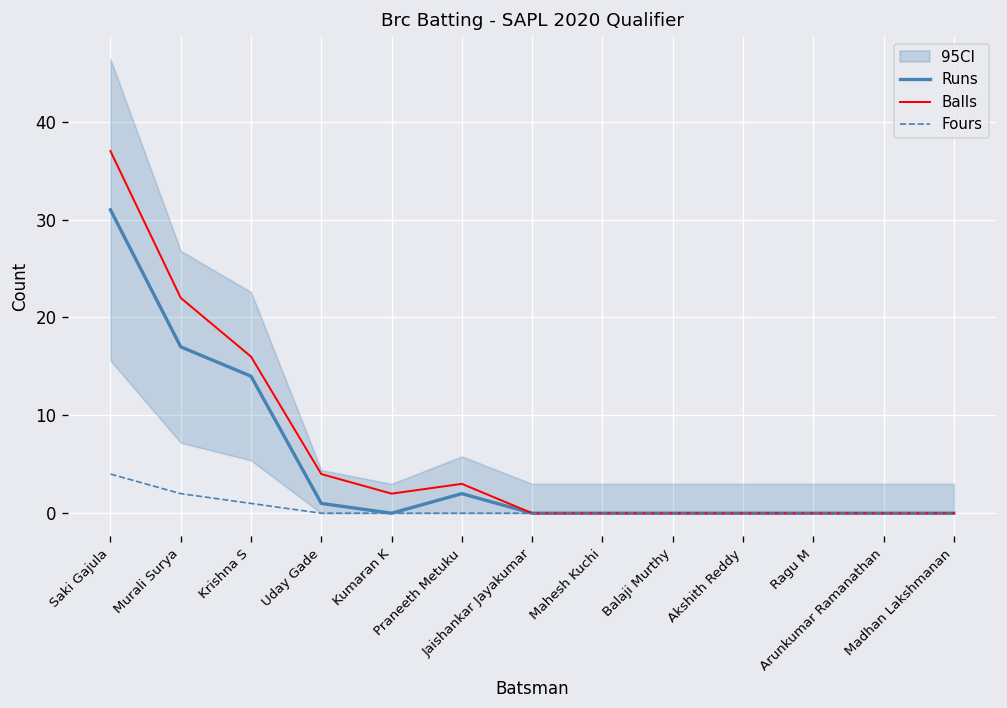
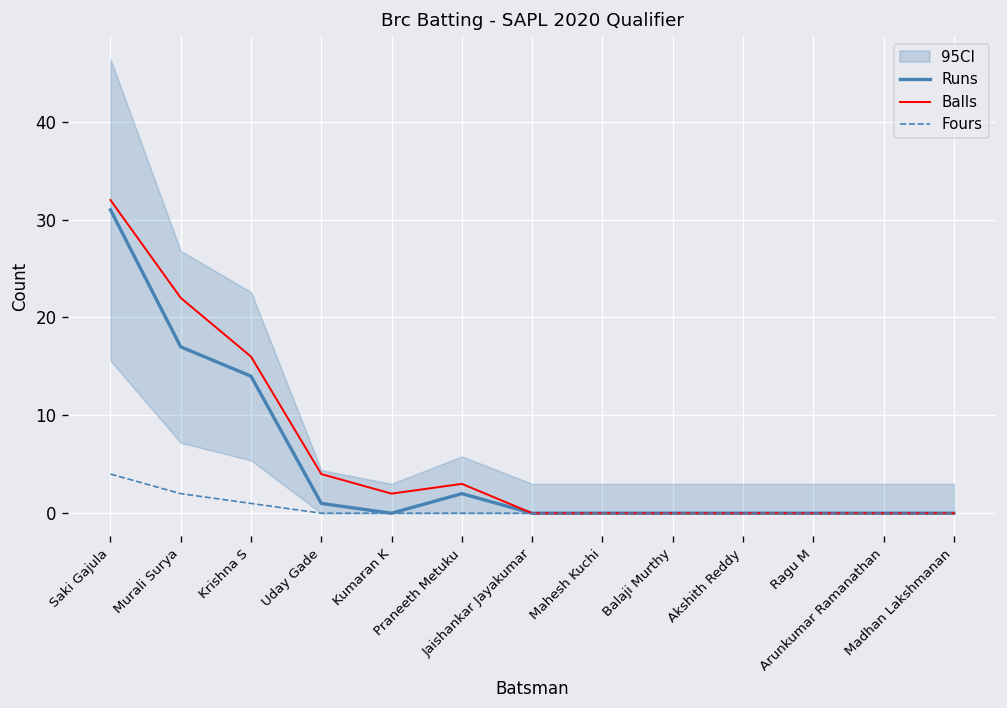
Balls, Saki Gajula: 37 -> 32
